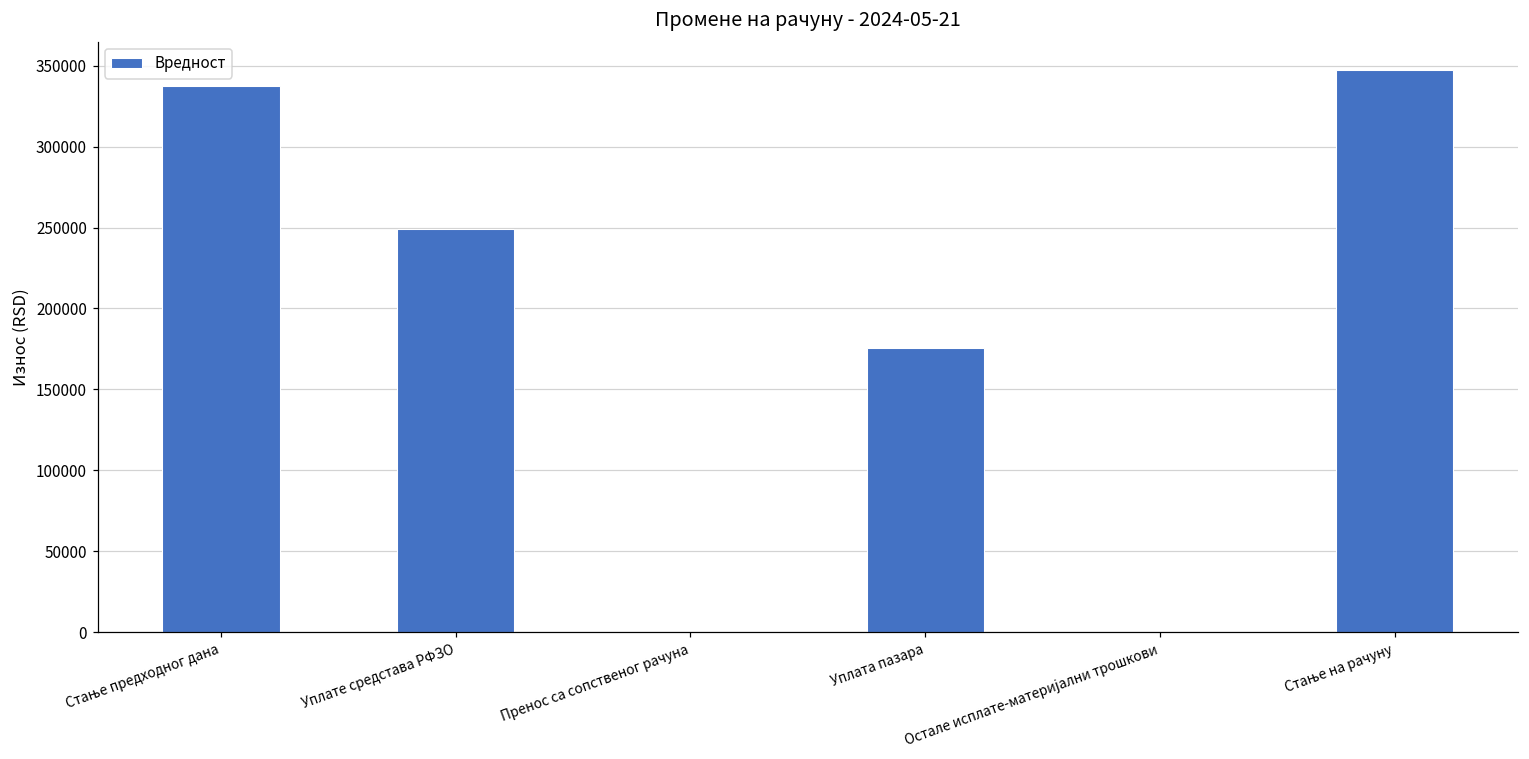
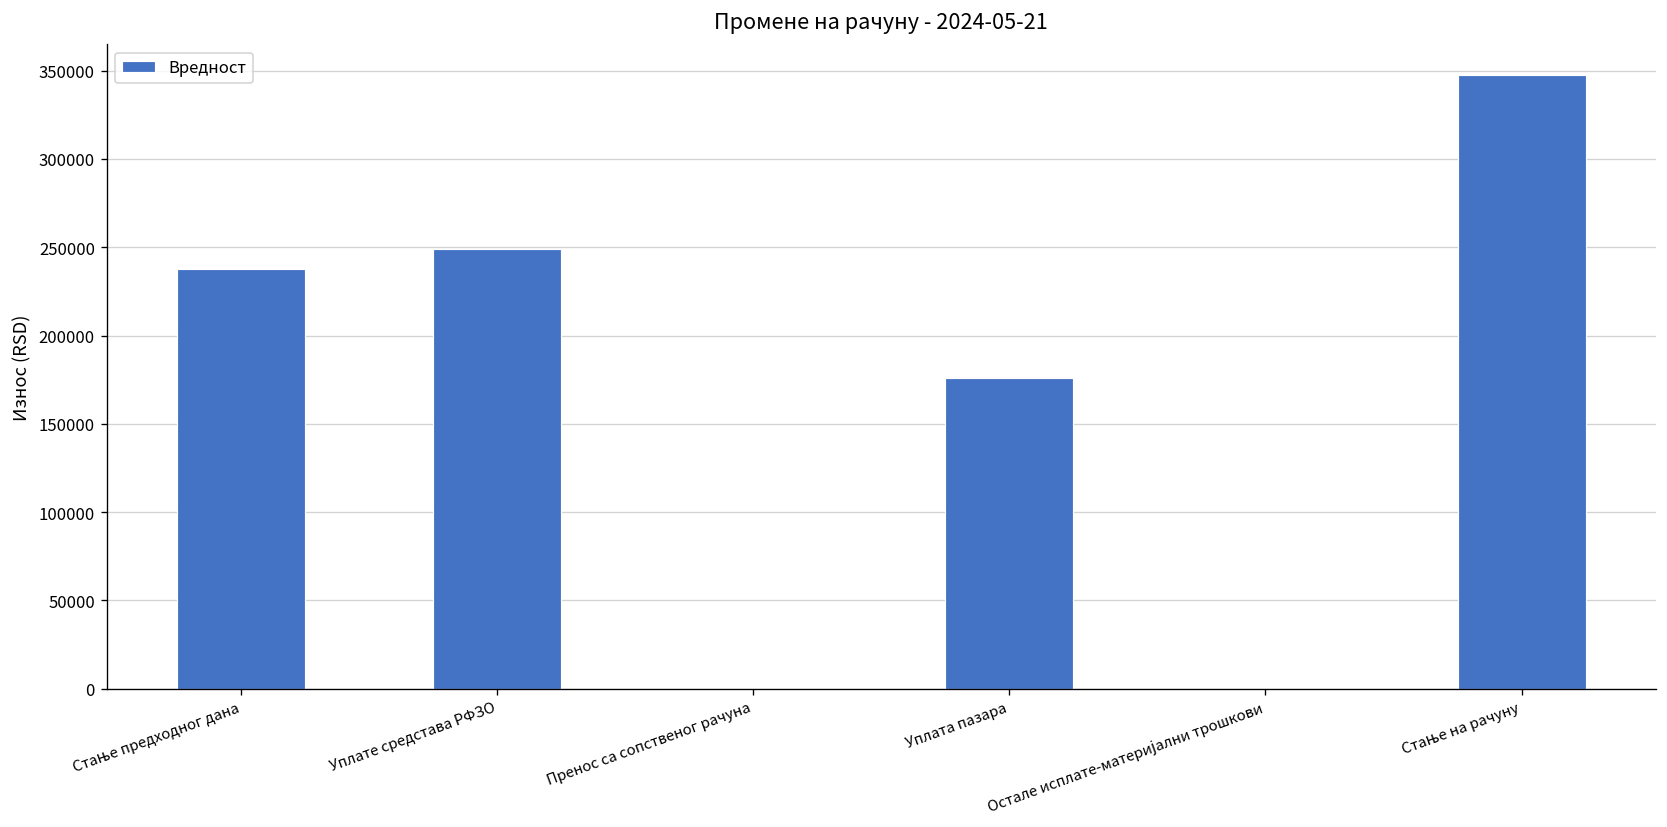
Стање предходног дана: 338000 -> 238000
